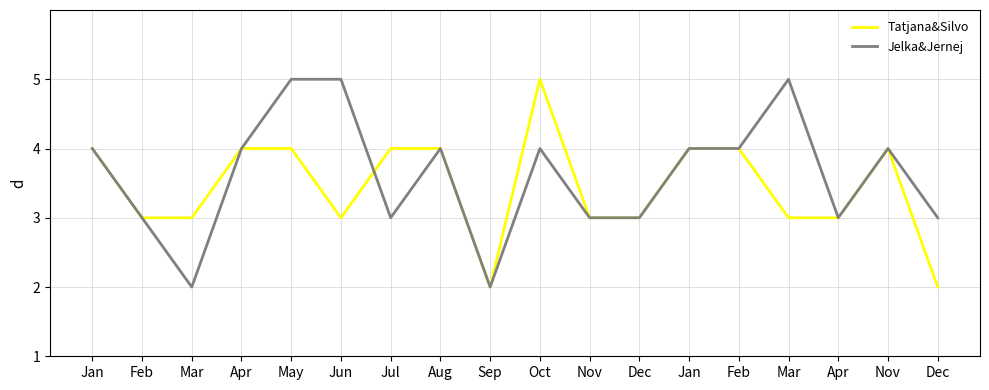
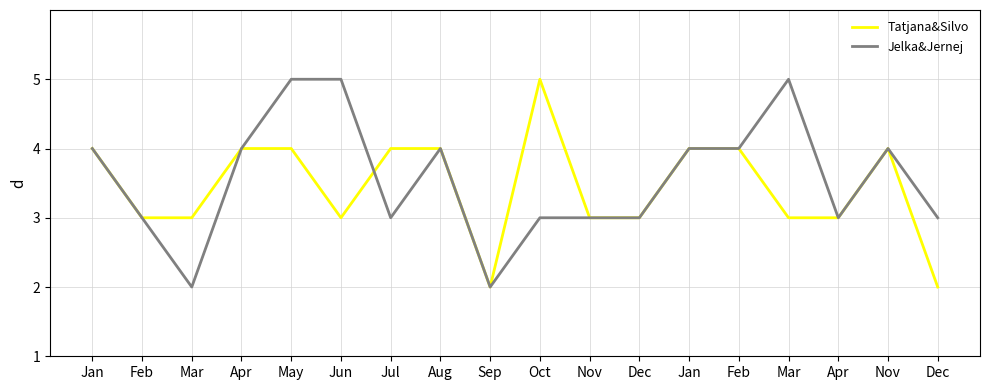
Jelka&Jernej, Oct: 4 -> 3
